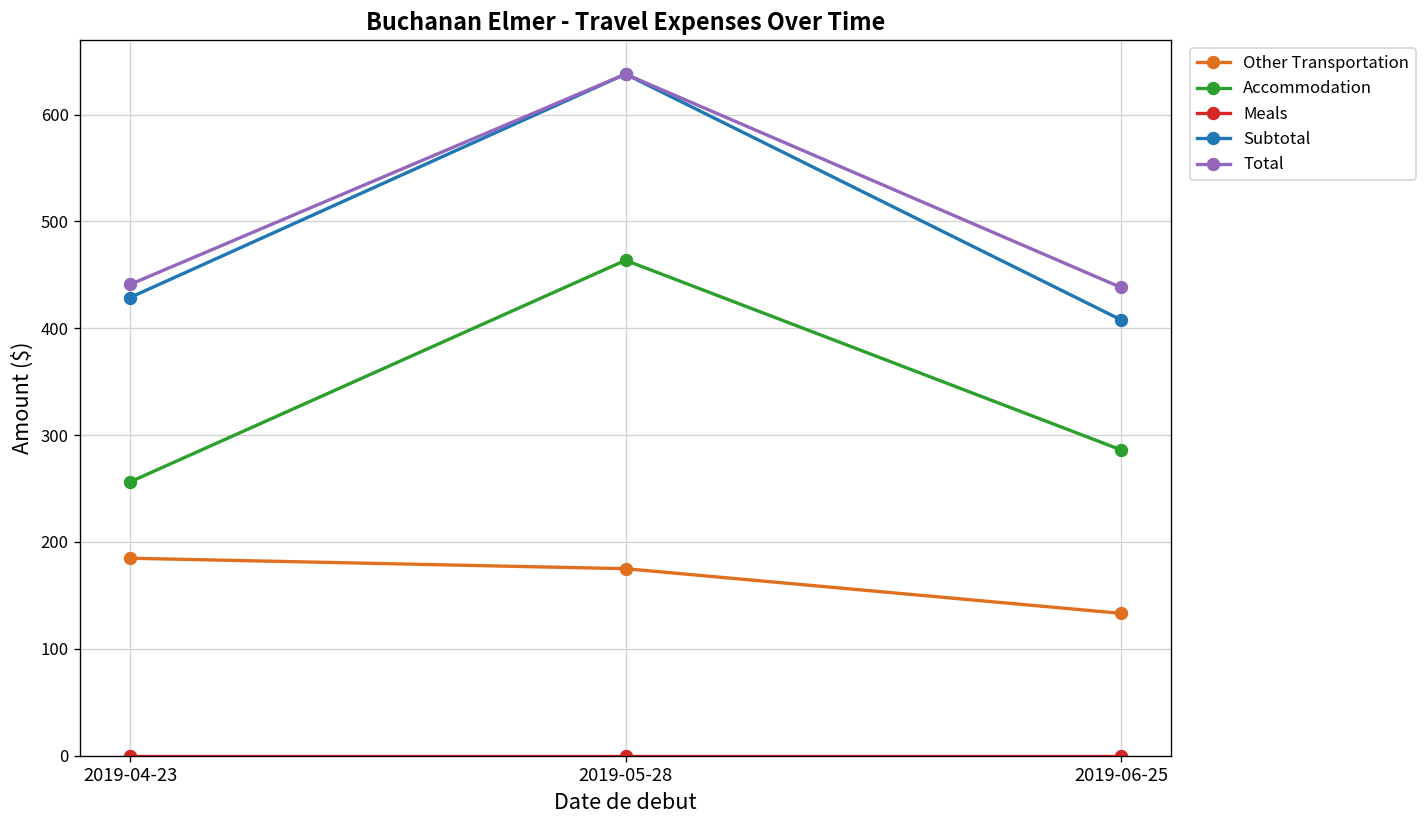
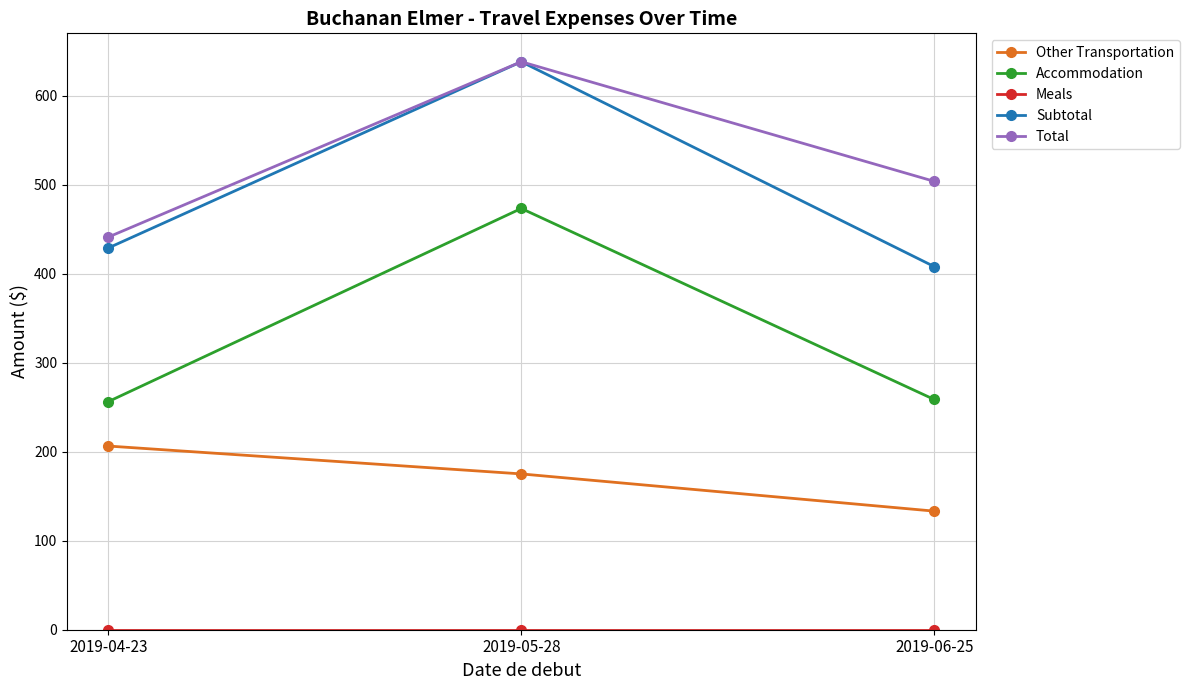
Other Transportation, 2019-04-23: 180 -> 210
Accommodation, 2019-05-28: 460 -> 470
Accommodation, 2019-06-25: 290 -> 260
Total, 2019-06-25: 440 -> 500
